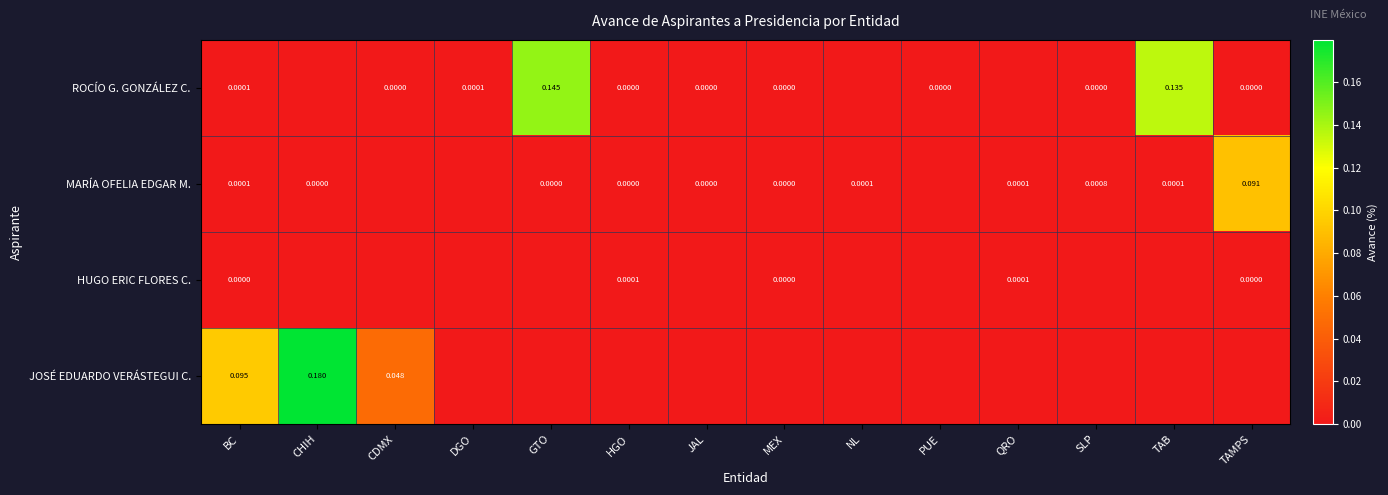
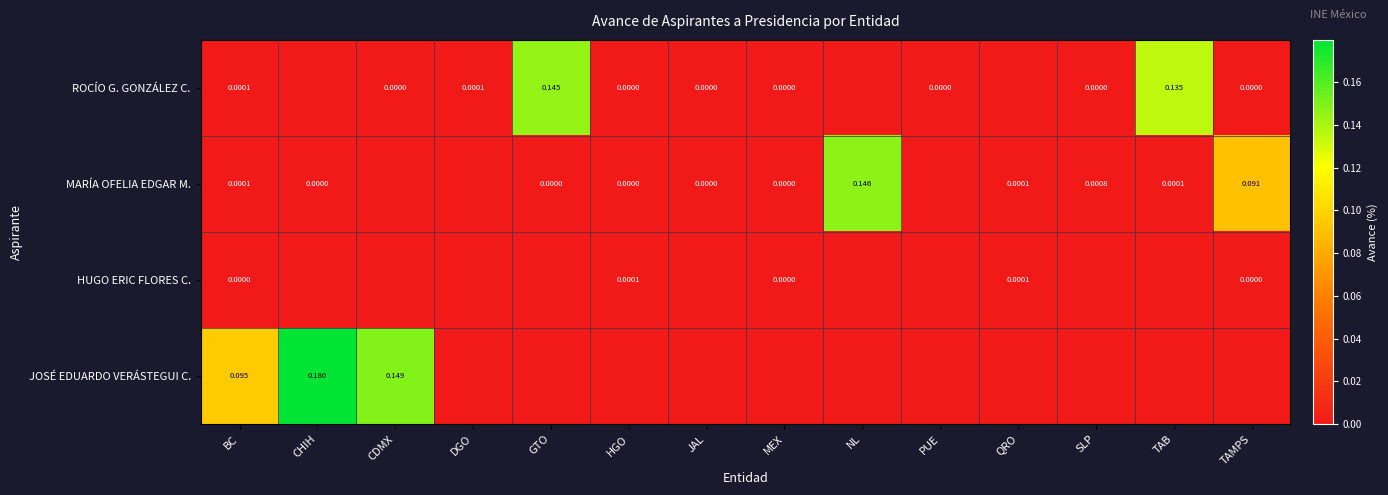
MARÍA OFELIA EDGAR M., NL: 0.0001 -> 0.146
JOSÉ EDUARDO VERÁSTEGUI C., CDMX: 0.048 -> 0.149
